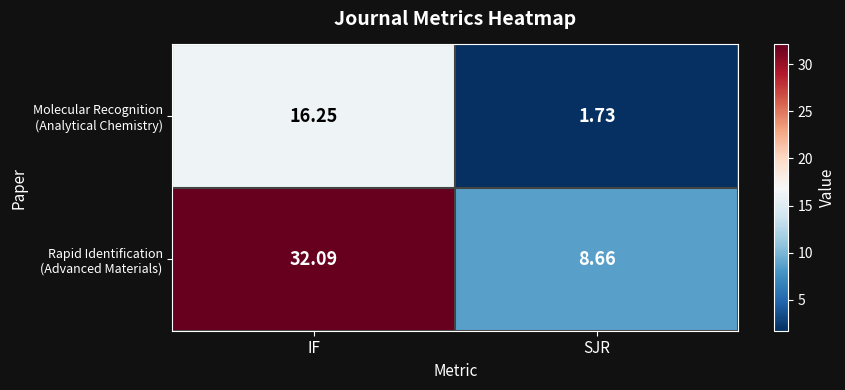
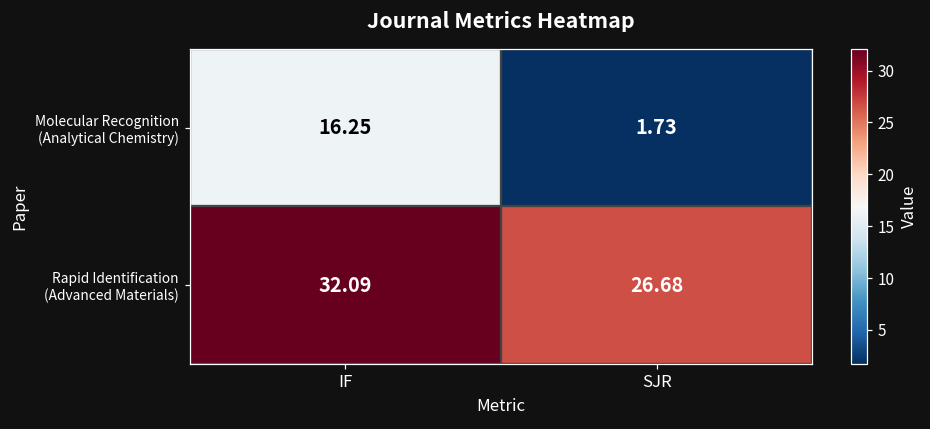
Rapid Identification (Advanced Materials), SJR: 8.66 -> 26.68
